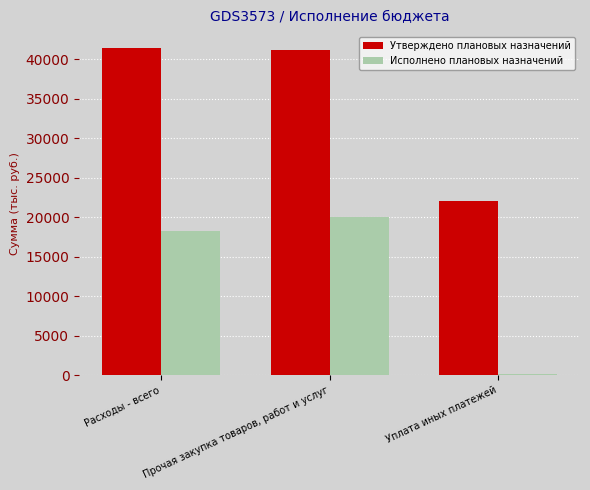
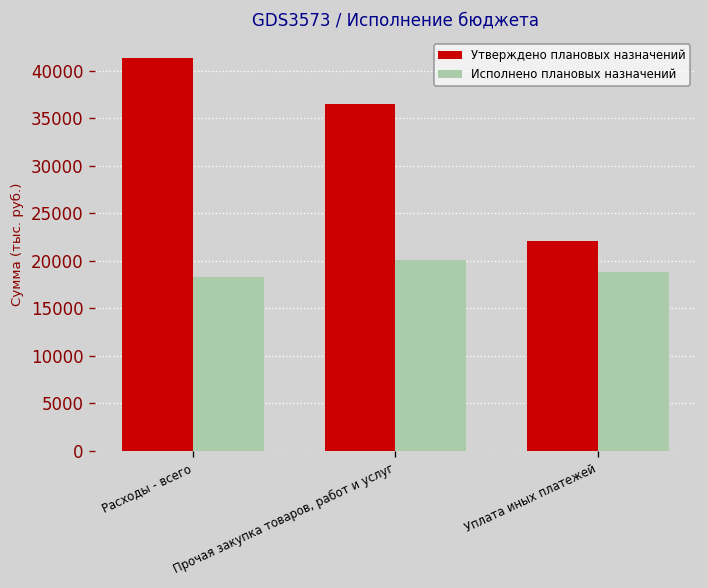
Утверждено плановых назначений, Прочая закупка товаров, работ и услуг: 41000 -> 37000
Исполнено плановых назначений, Уплата иных платежей: 0 -> 19000
